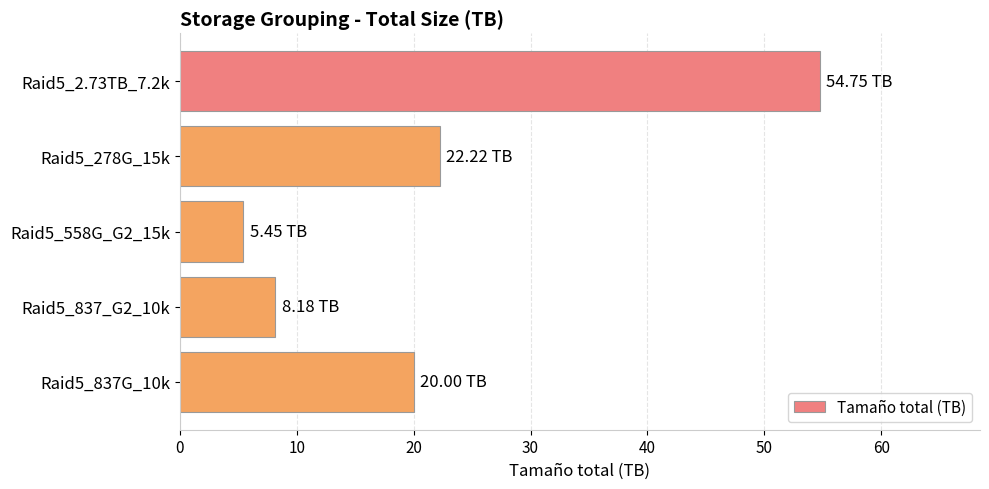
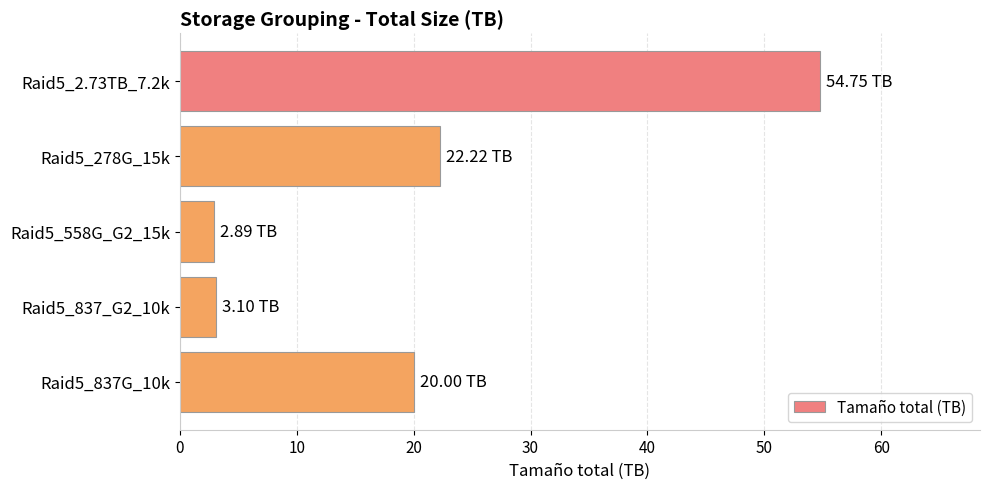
Raid5_558G_G2_15k: 5.45 -> 2.89
Raid5_837_G2_10k: 8.18 -> 3.10
